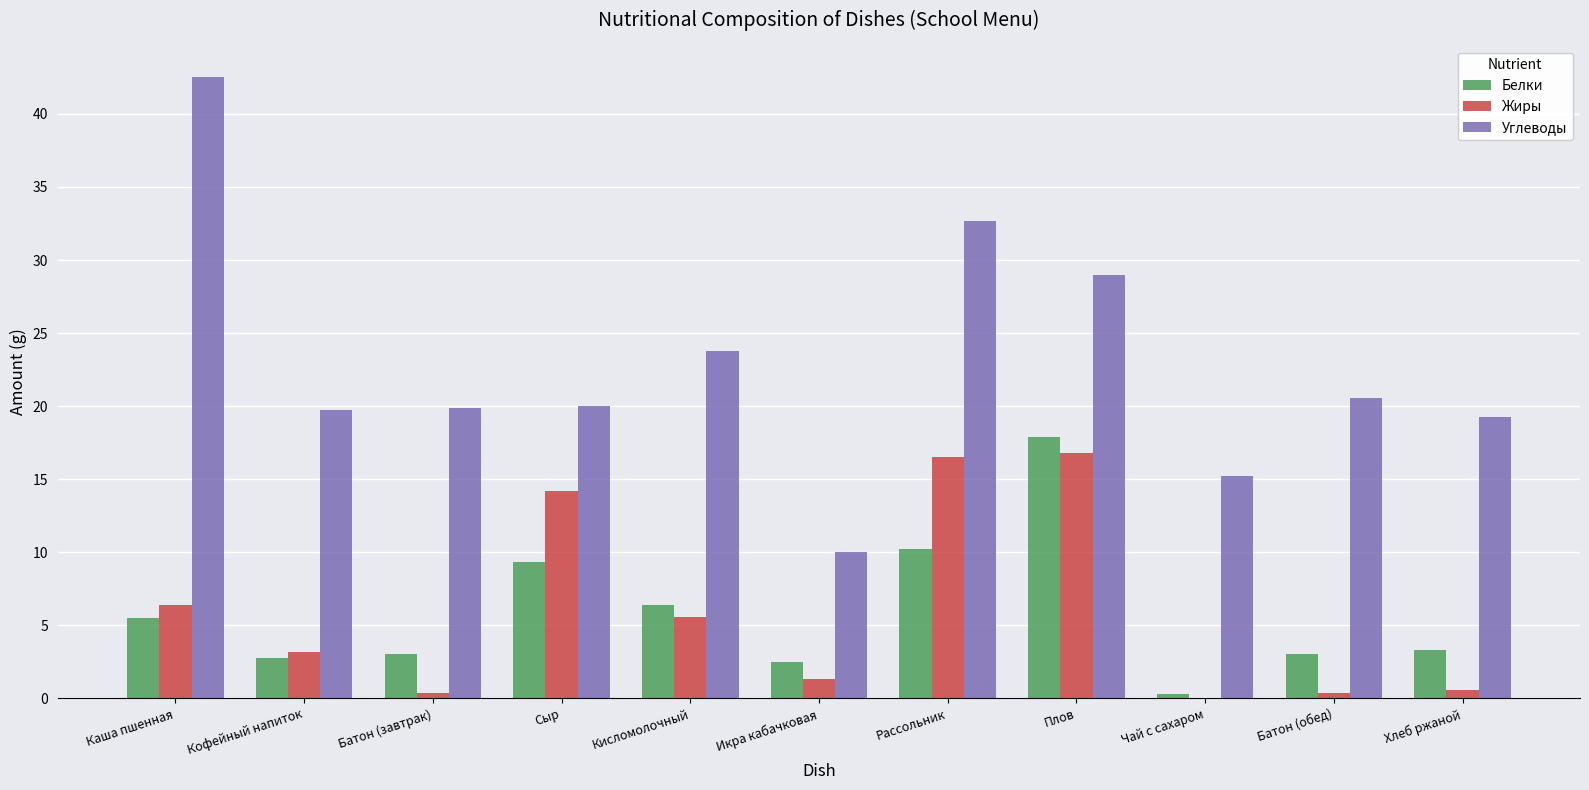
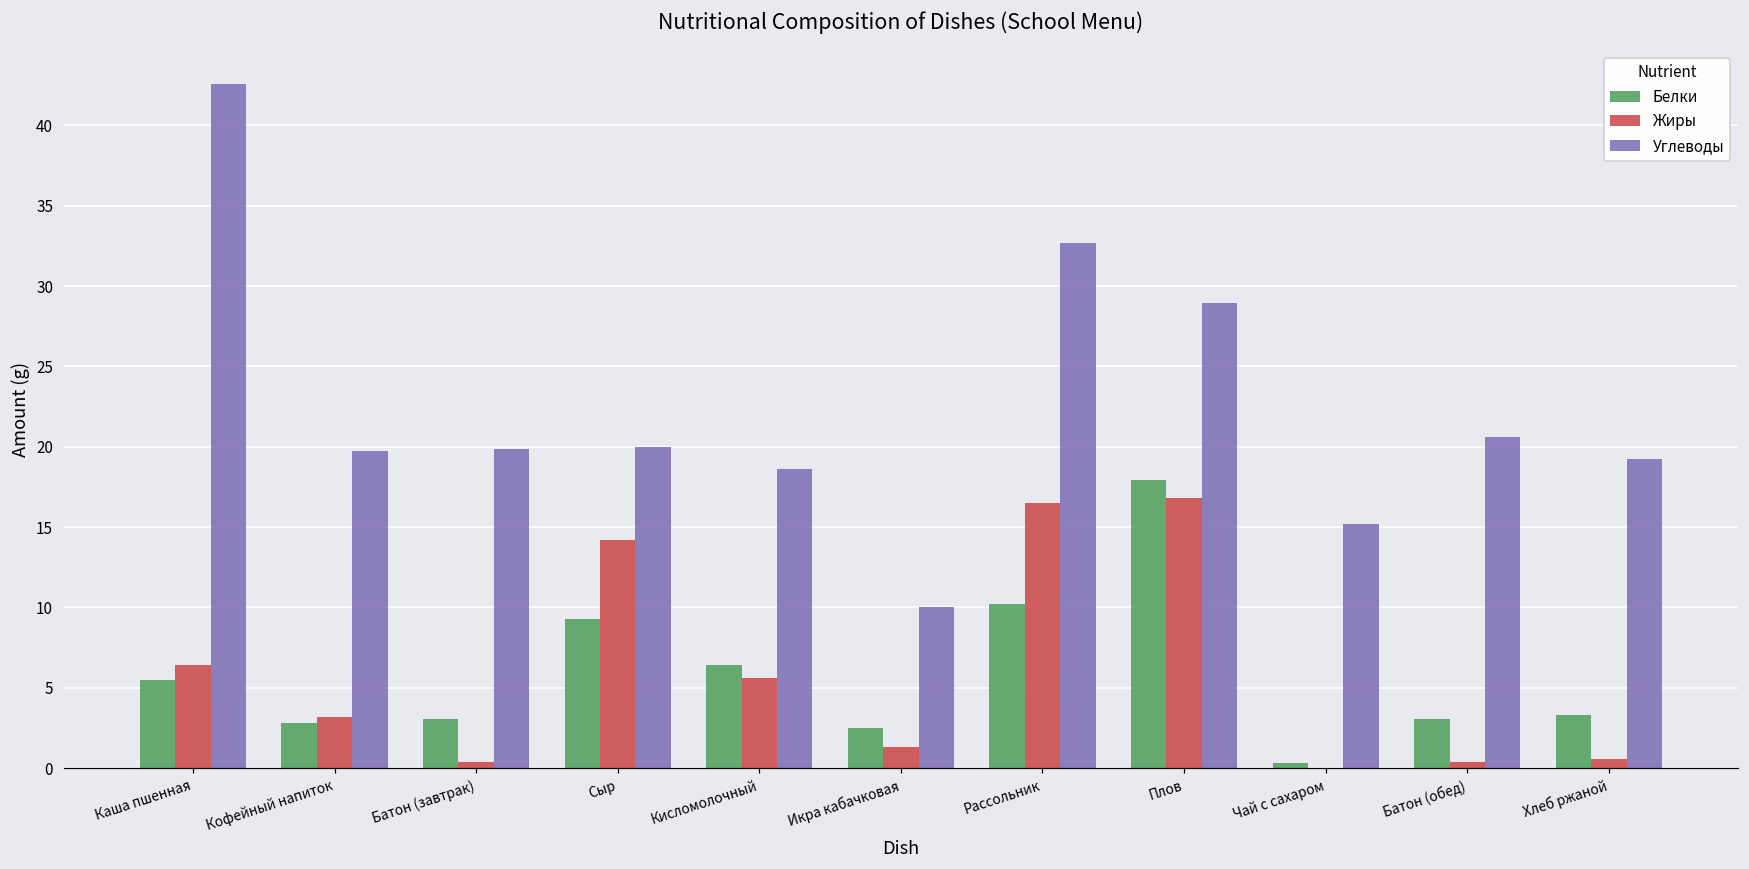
Углеводы, Кисломолочный: 23.8 -> 18.6
